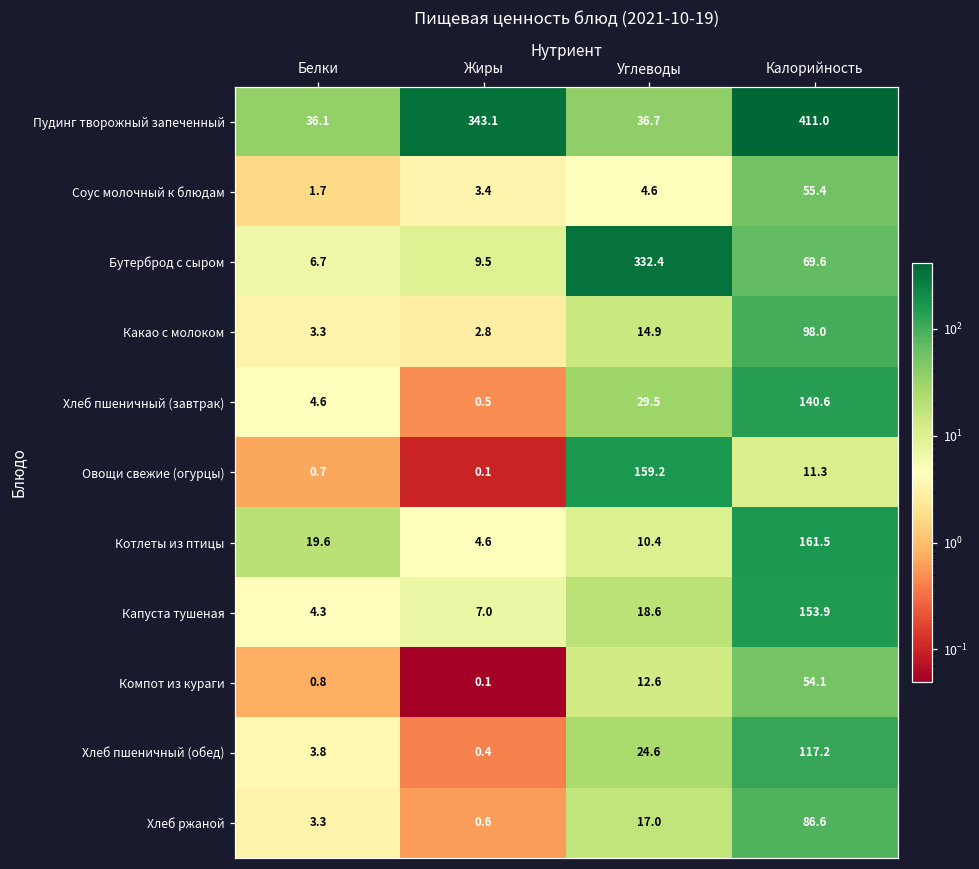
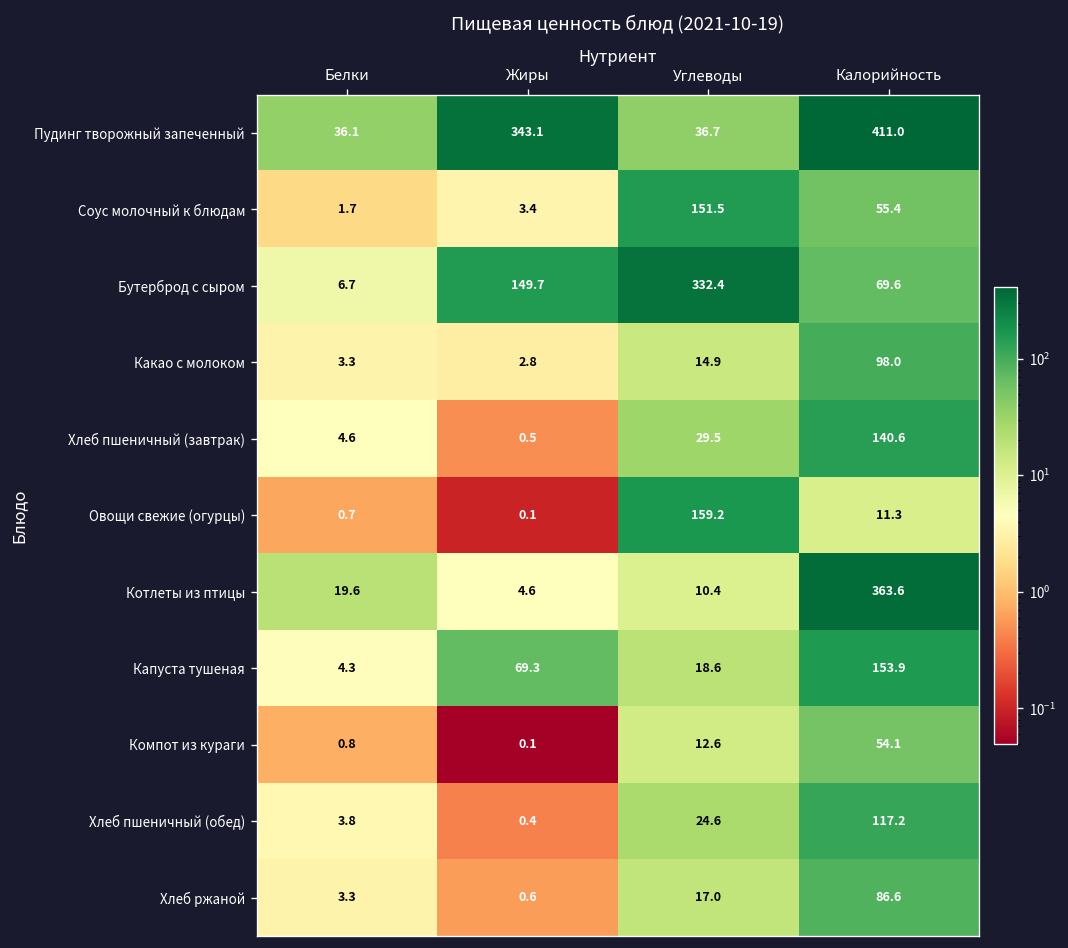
Соус молочный к блюдам, Углеводы: 4.6 -> 151.5
Бутерброд с сыром, Жиры: 9.5 -> 149.7
Котлеты из птицы, Калорийность: 161.5 -> 363.6
Капуста тушеная, Жиры: 7.0 -> 69.3
